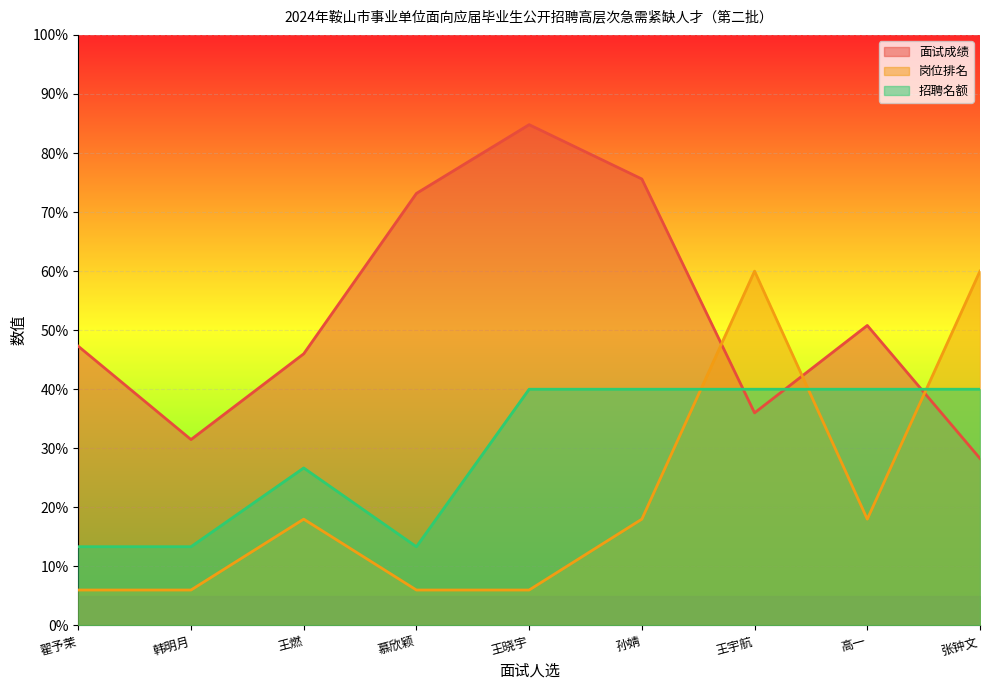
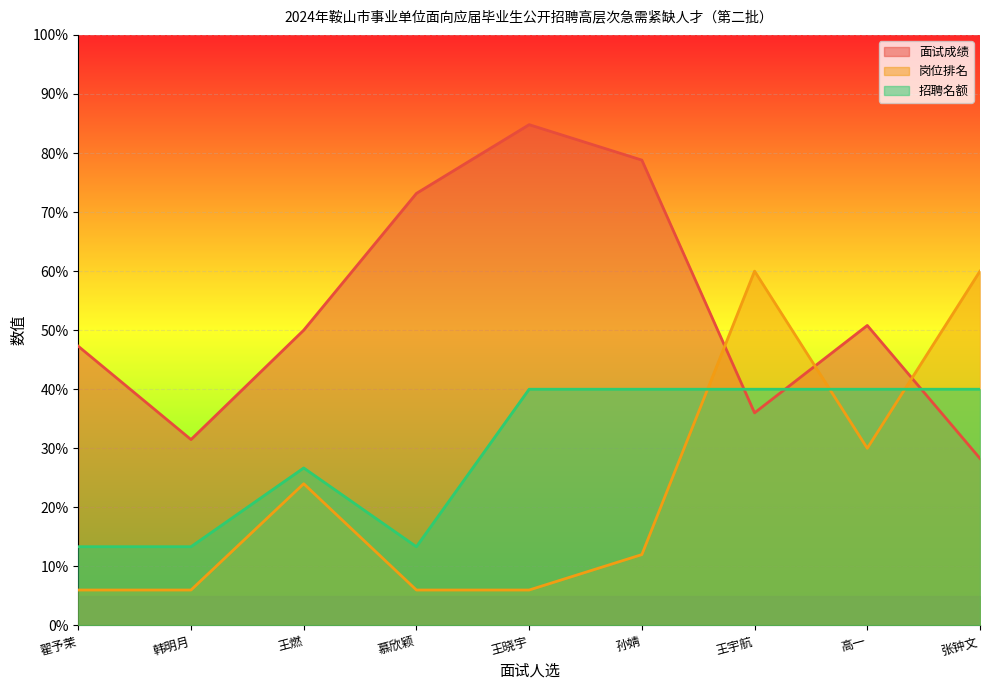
面试成绩, 王燃: 46% -> 50%
岗位排名, 王燃: 18% -> 24%
面试成绩, 孙婧: 76% -> 79%
岗位排名, 孙婧: 18% -> 12%
岗位排名, 高一: 18% -> 30%
